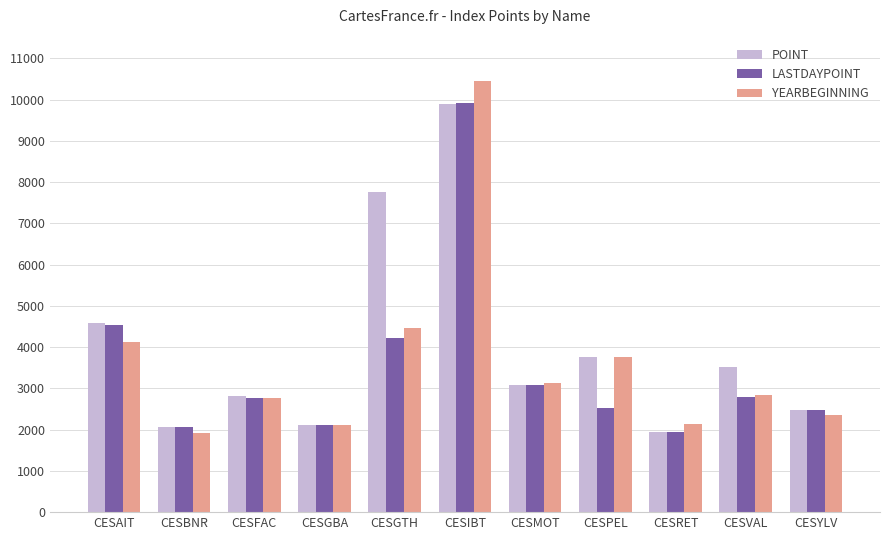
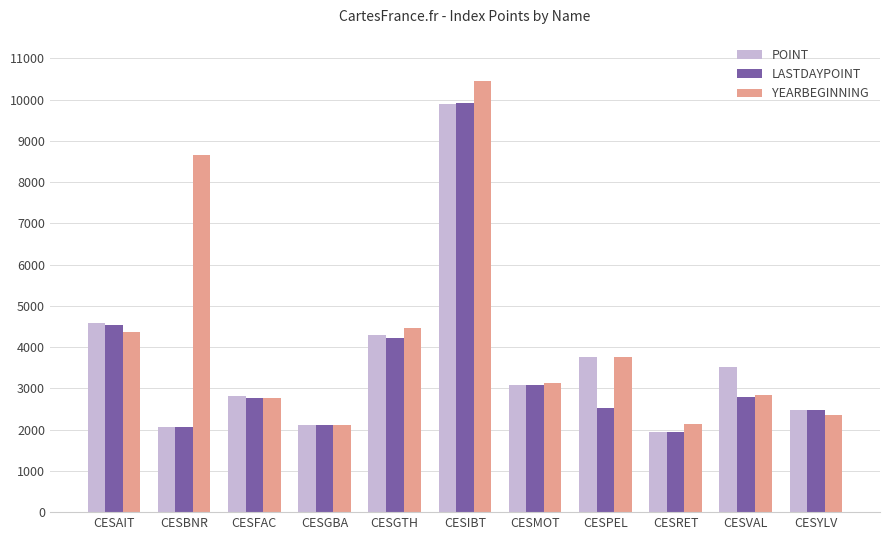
YEARBEGINNING, CESAIT: 4100 -> 4400
YEARBEGINNING, CESBNR: 1900 -> 8600
POINT, CESGTH: 7700 -> 4300
